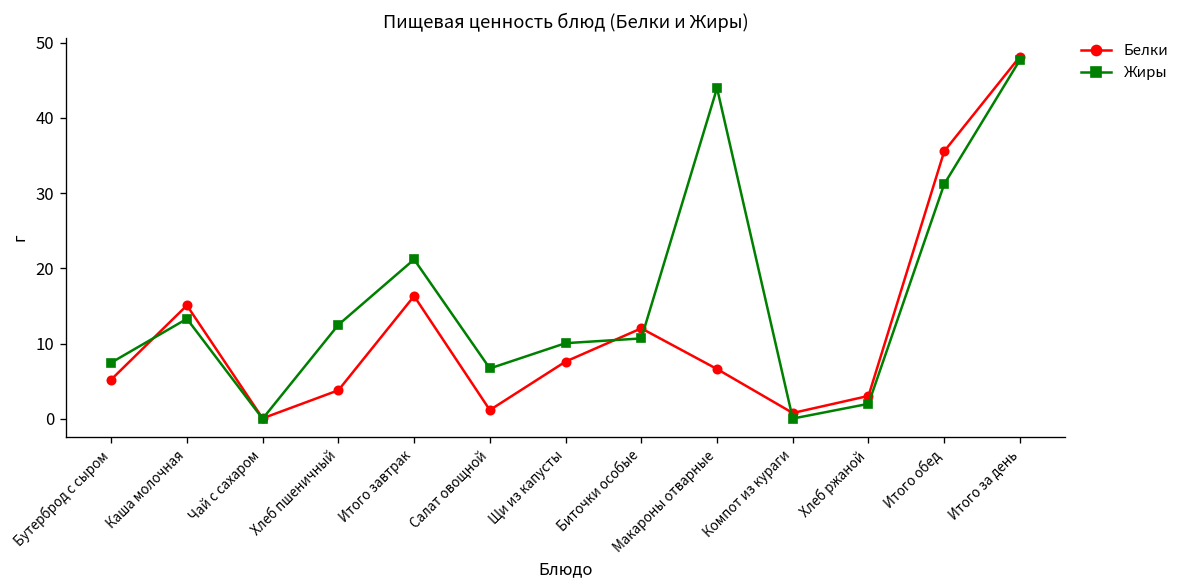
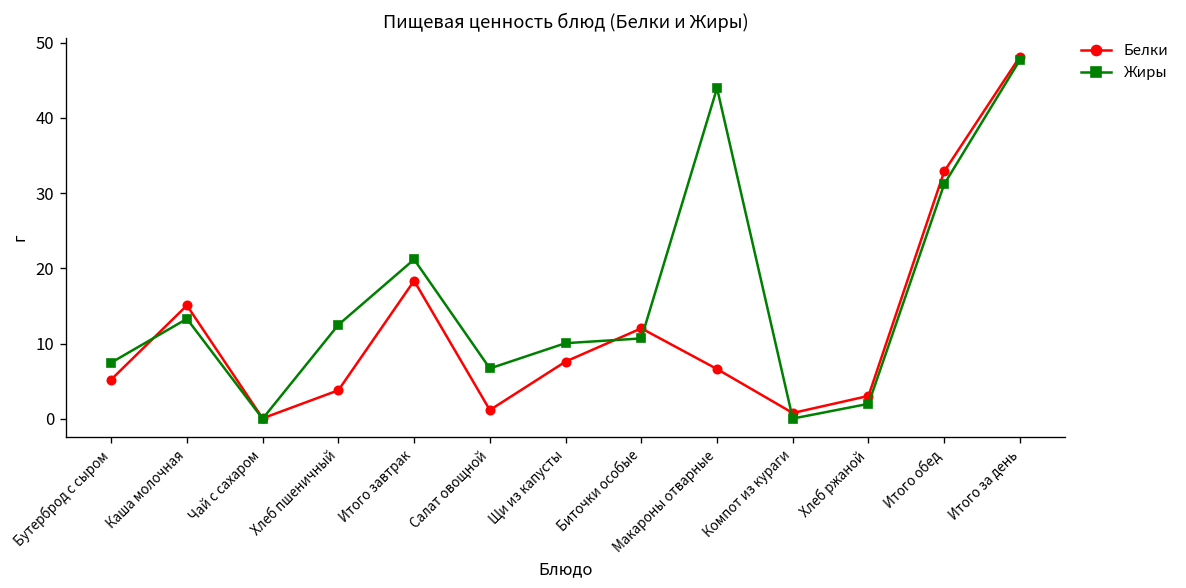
Белки, Итого завтрак: 16 -> 18
Белки, Итого обед: 36 -> 33
